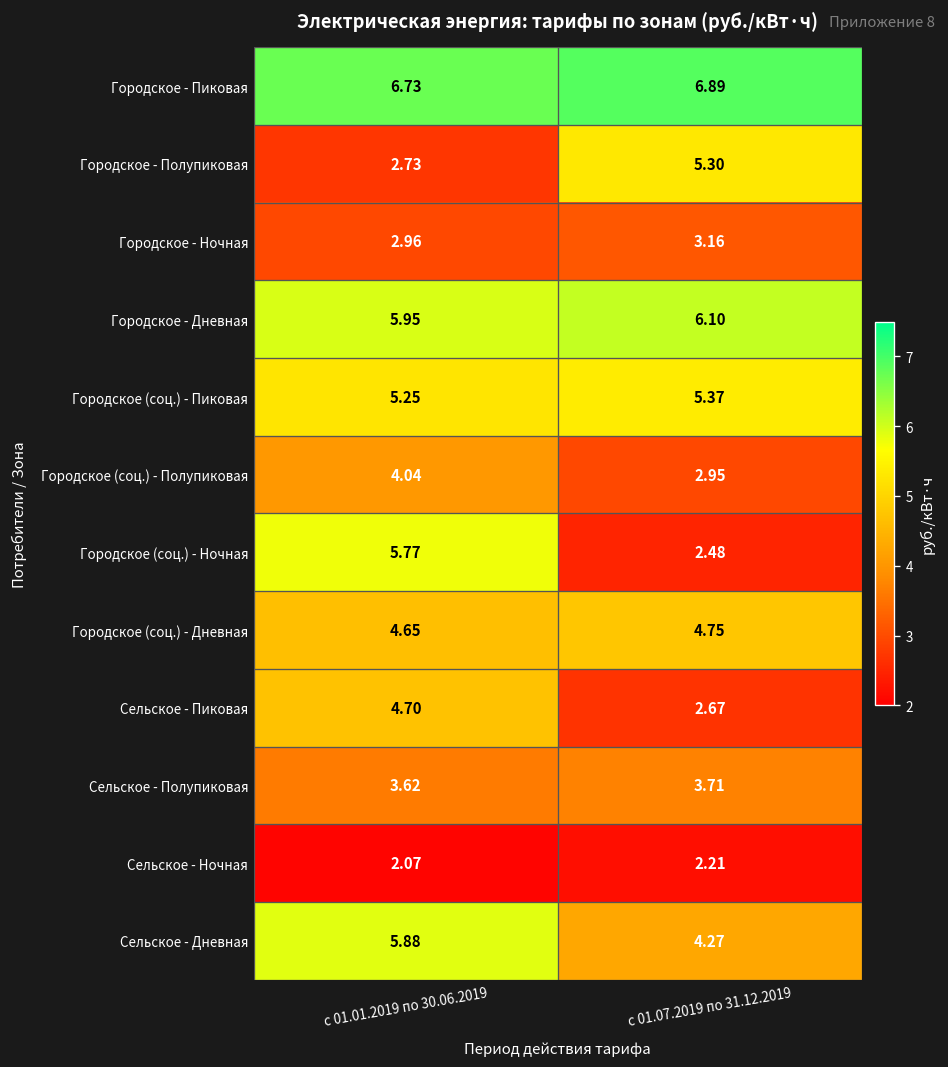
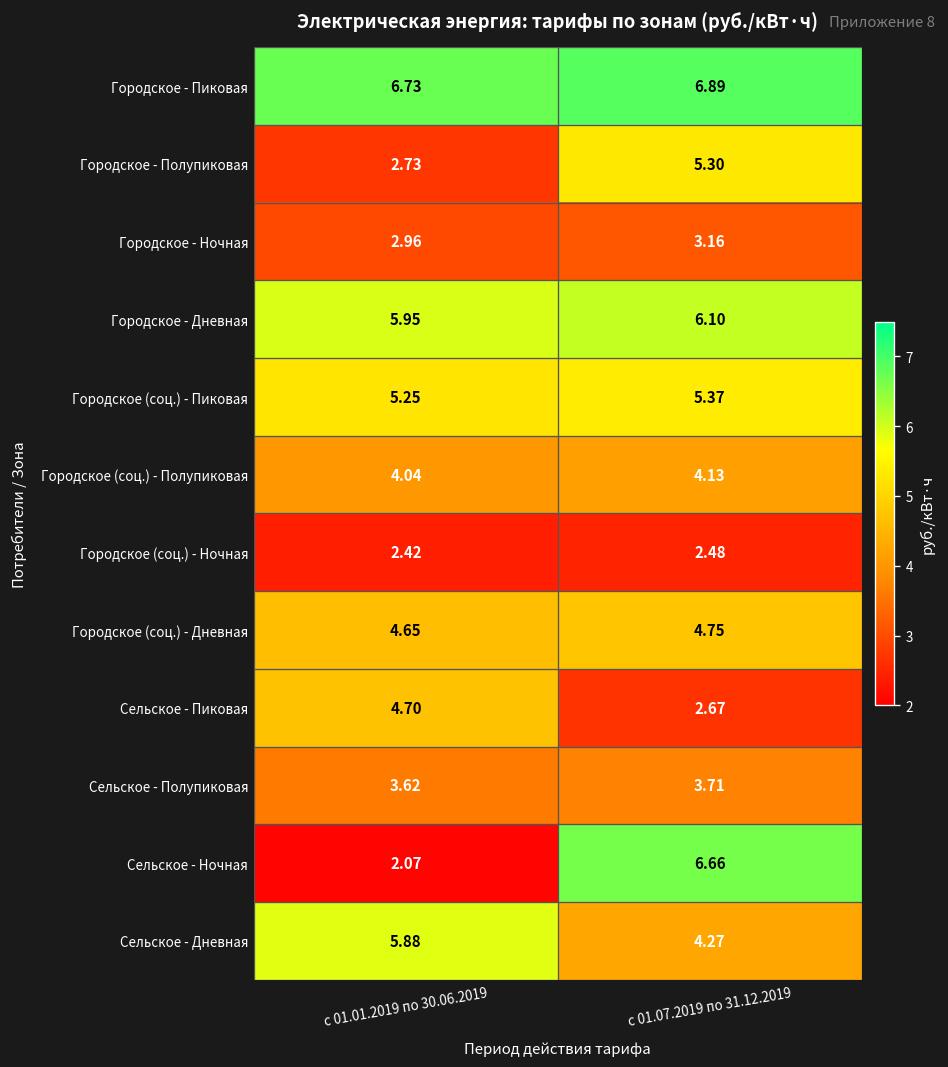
Городское (соц.) - Полупиковая, с 01.07.2019 по 31.12.2019: 2.95 -> 4.13
Городское (соц.) - Ночная, с 01.01.2019 по 30.06.2019: 5.77 -> 2.42
Сельское - Ночная, с 01.07.2019 по 31.12.2019: 2.21 -> 6.66
